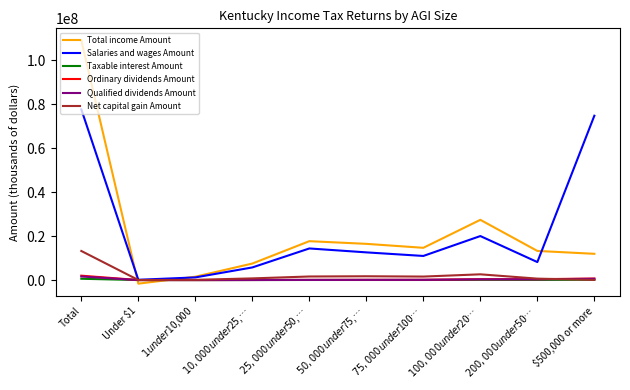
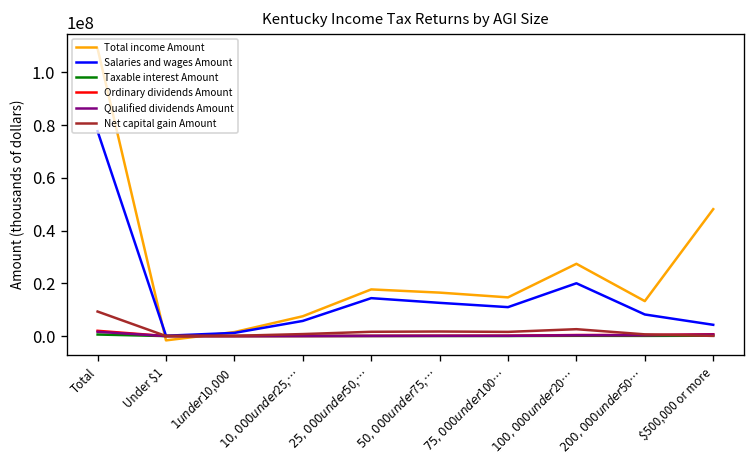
Net capital gain Amount, Total: 13000000 -> 9000000
Total income Amount, $500,000 or more: 12000000 -> 48000000
Salaries and wages Amount, $500,000 or more: 75000000 -> 4000000
